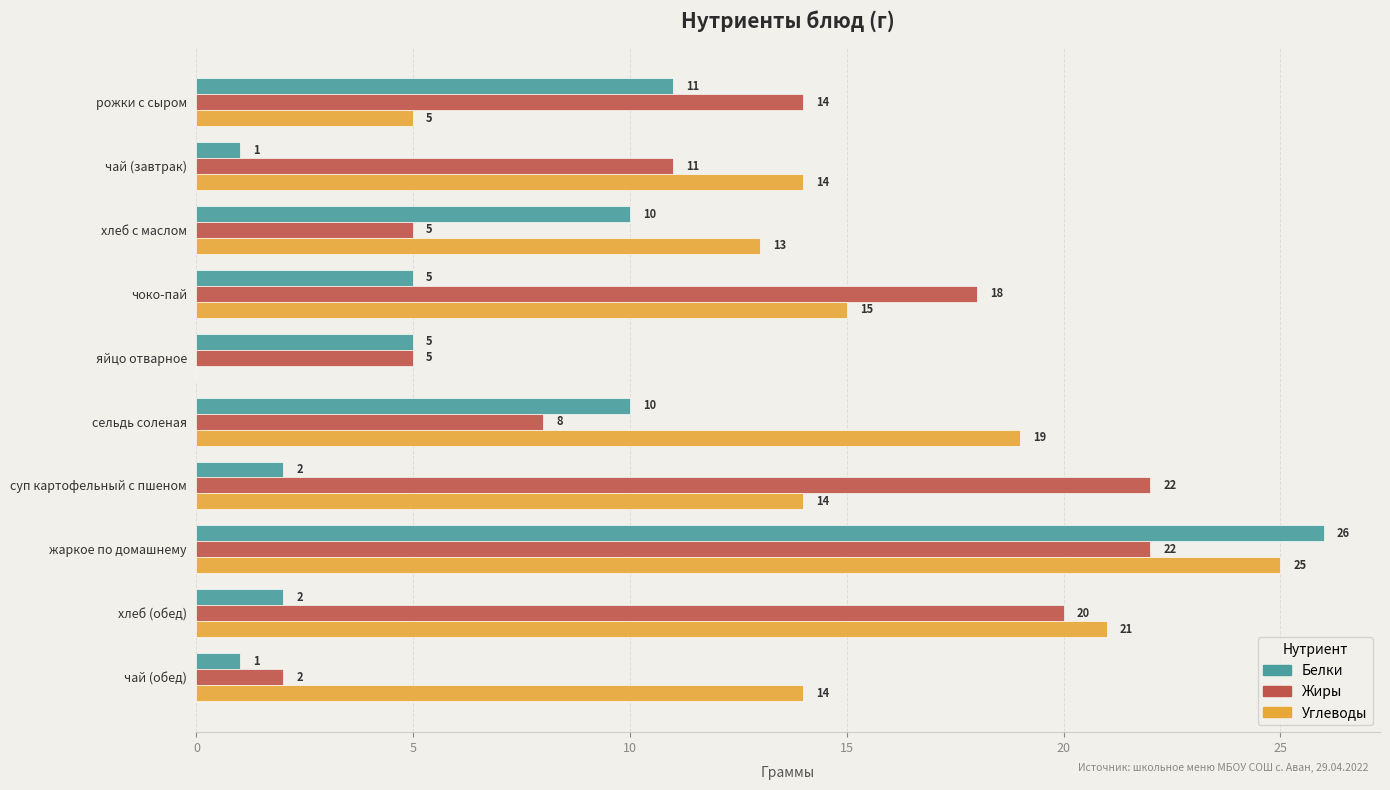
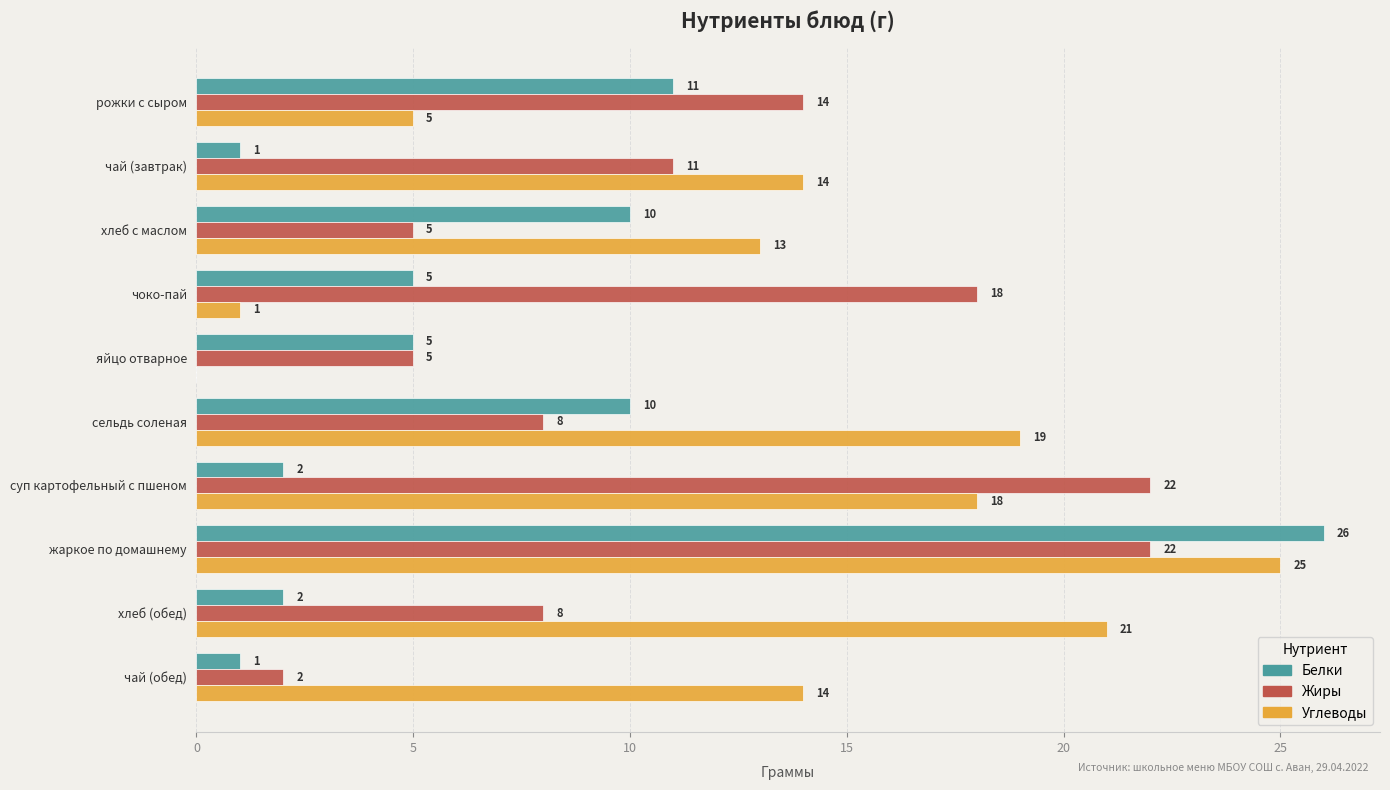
Углеводы, чоко-пай: 15 -> 1
Углеводы, суп картофельный с пшеном: 14 -> 18
Жиры, хлеб (обед): 20 -> 8
